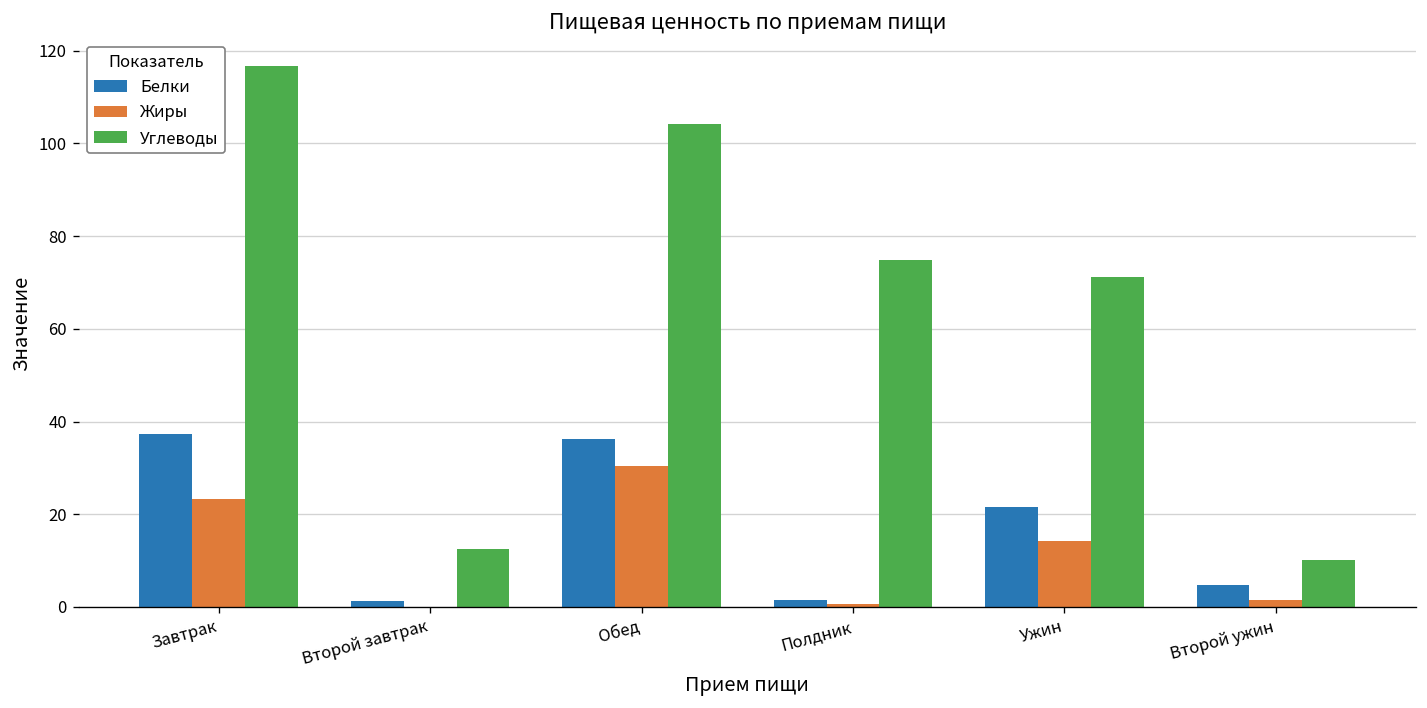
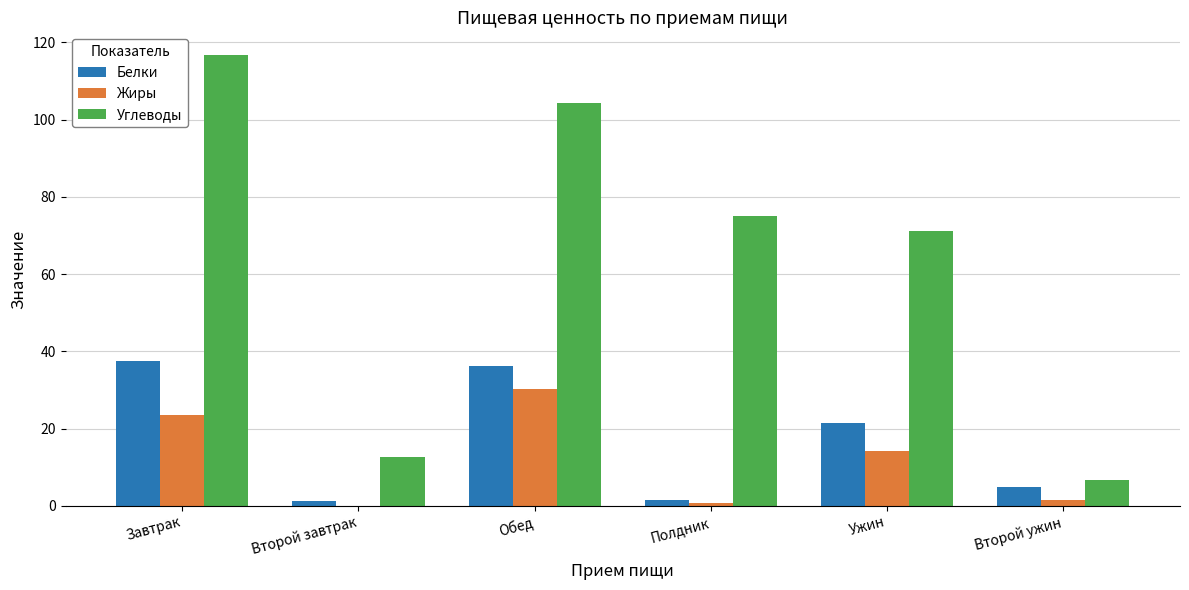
Углеводы, Второй ужин: 10 -> 7
